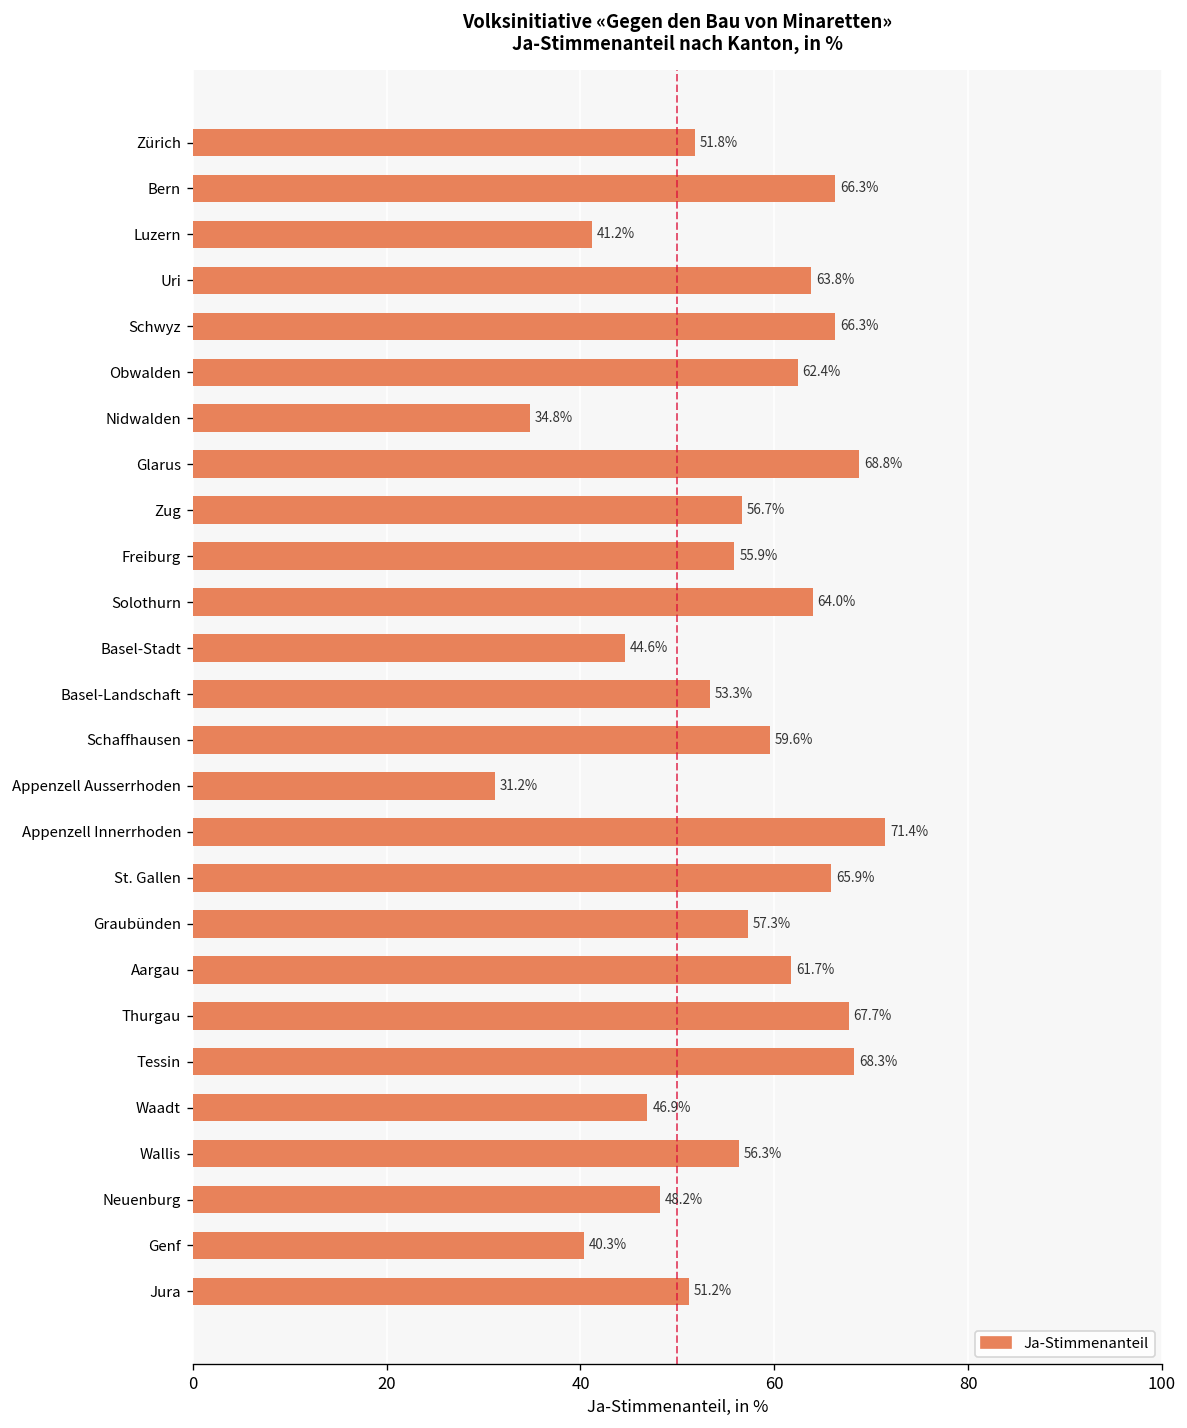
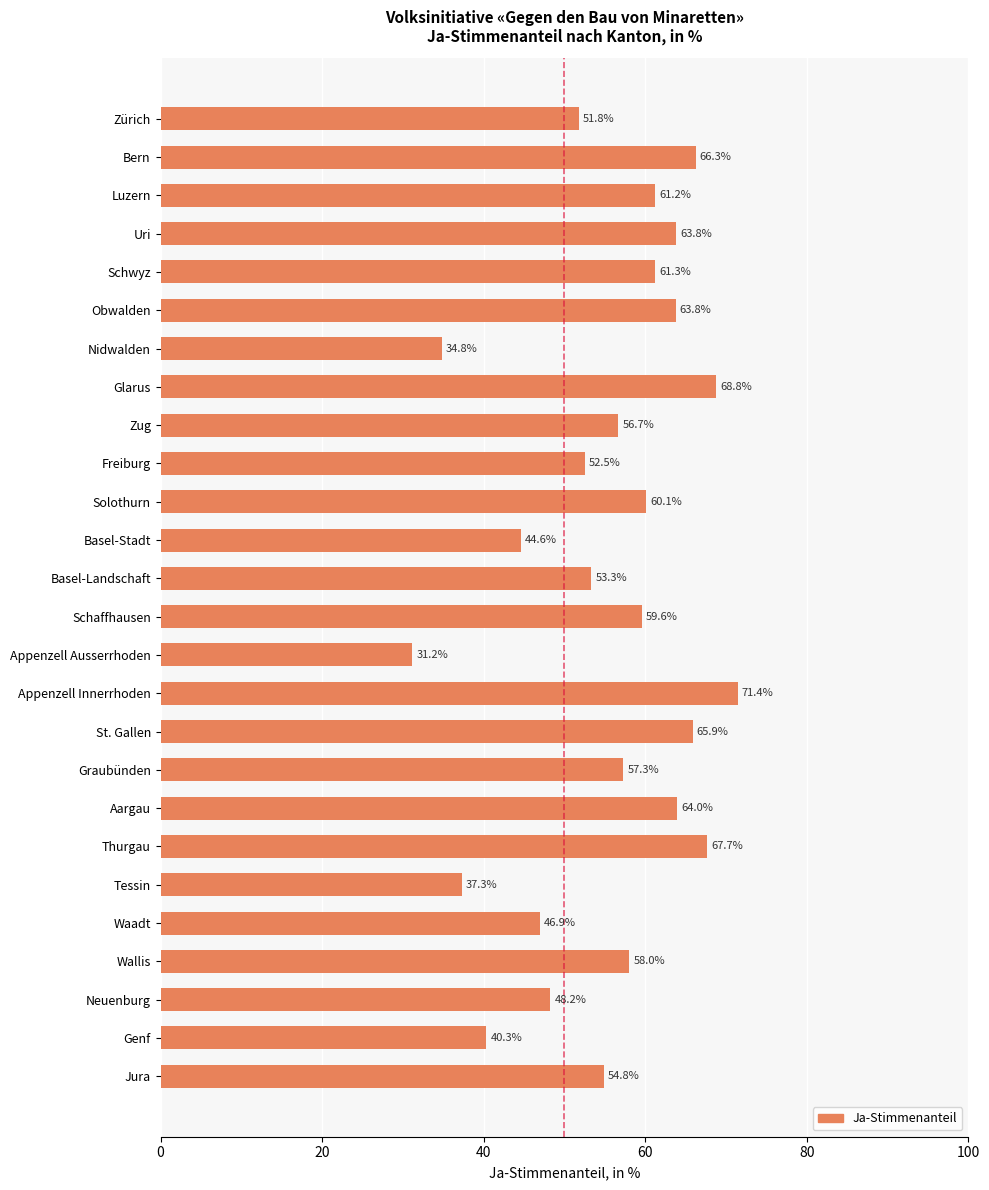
Luzern: 41.2% -> 61.2%
Schwyz: 66.3% -> 61.3%
Obwalden: 62.4% -> 63.8%
Freiburg: 55.9% -> 52.5%
Solothurn: 64.0% -> 60.1%
Aargau: 61.7% -> 64.0%
Tessin: 68.3% -> 37.3%
Wallis: 56.3% -> 58.0%
Jura: 51.2% -> 54.8%
